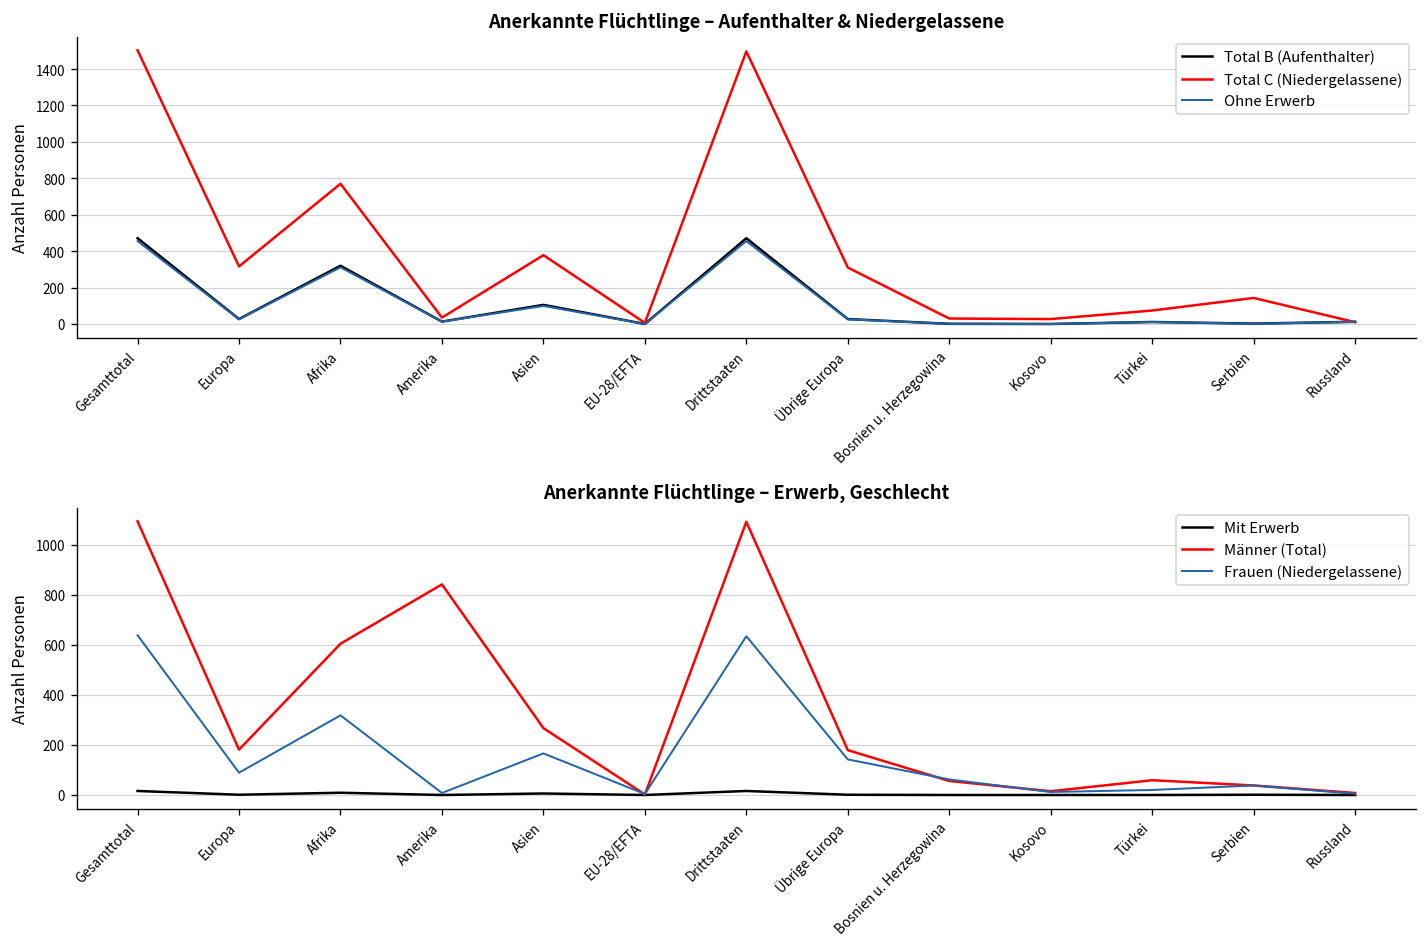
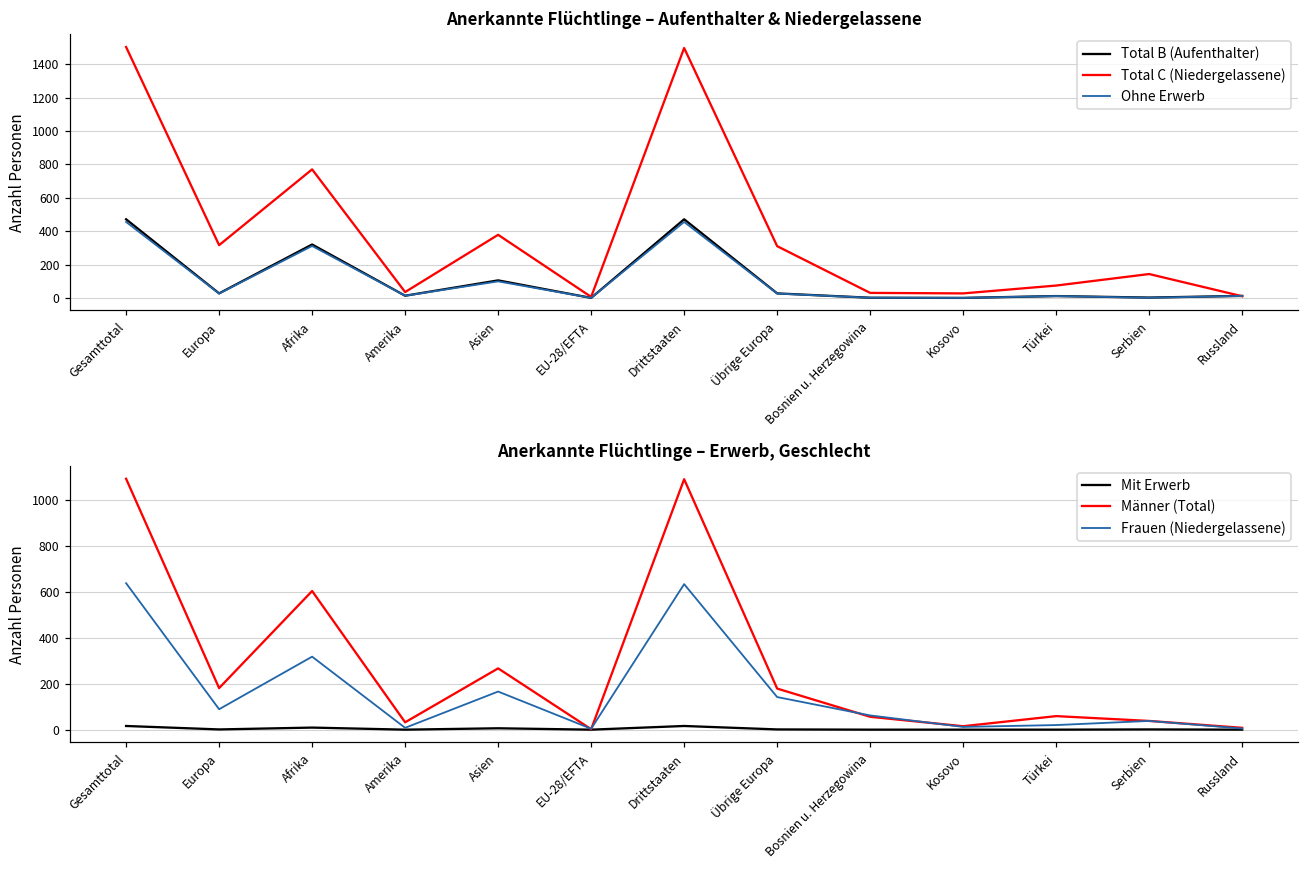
Anerkannte Flüchtlinge – Erwerb, Geschlecht, Männer (Total), Amerika: 840 -> 30
